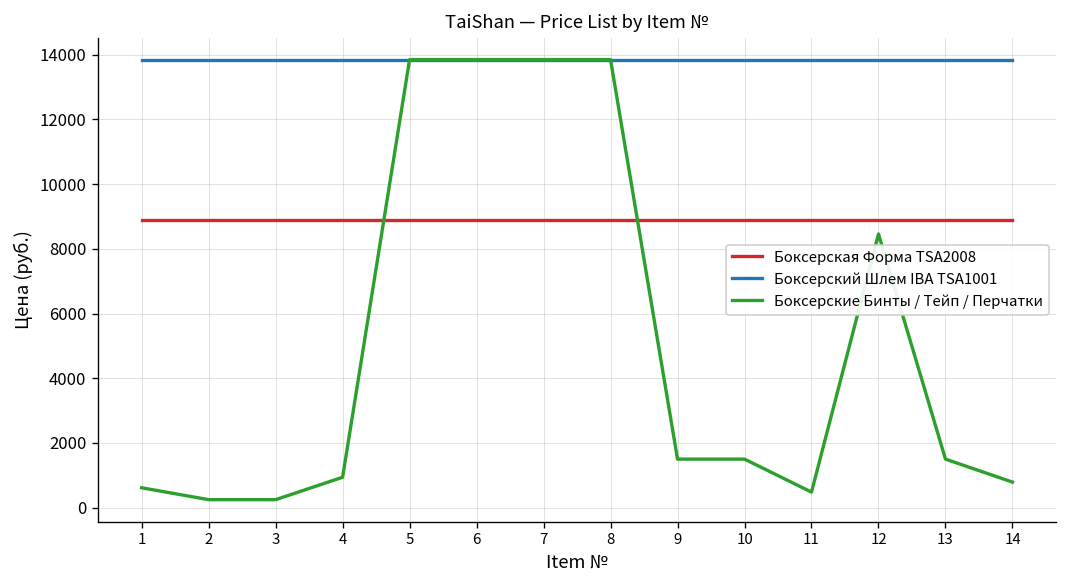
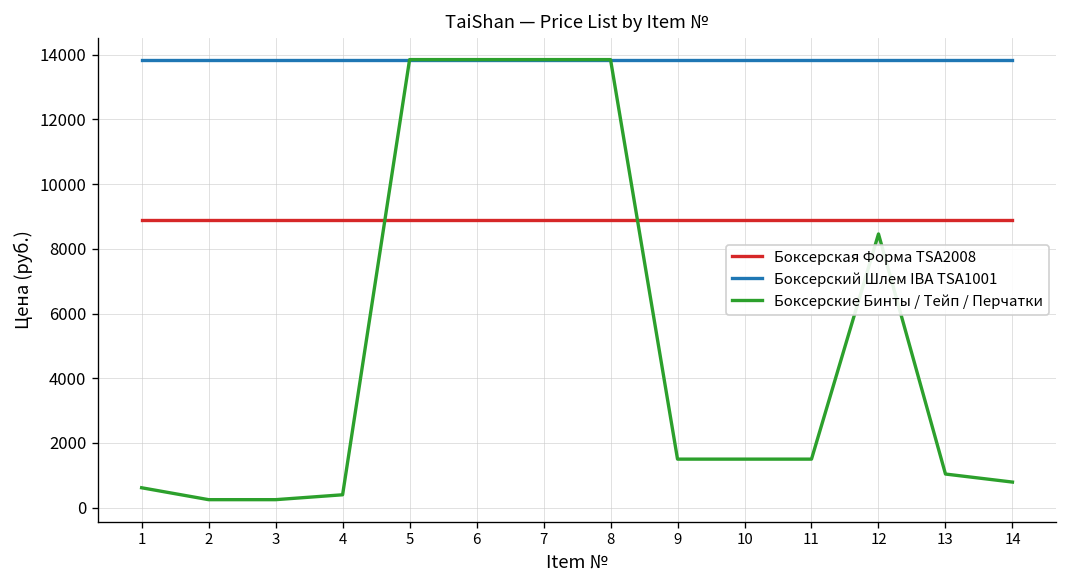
Боксерские Бинты / Тейп / Перчатки, 4: 900 -> 400
Боксерские Бинты / Тейп / Перчатки, 11: 500 -> 1500
Боксерские Бинты / Тейп / Перчатки, 13: 1500 -> 1000
